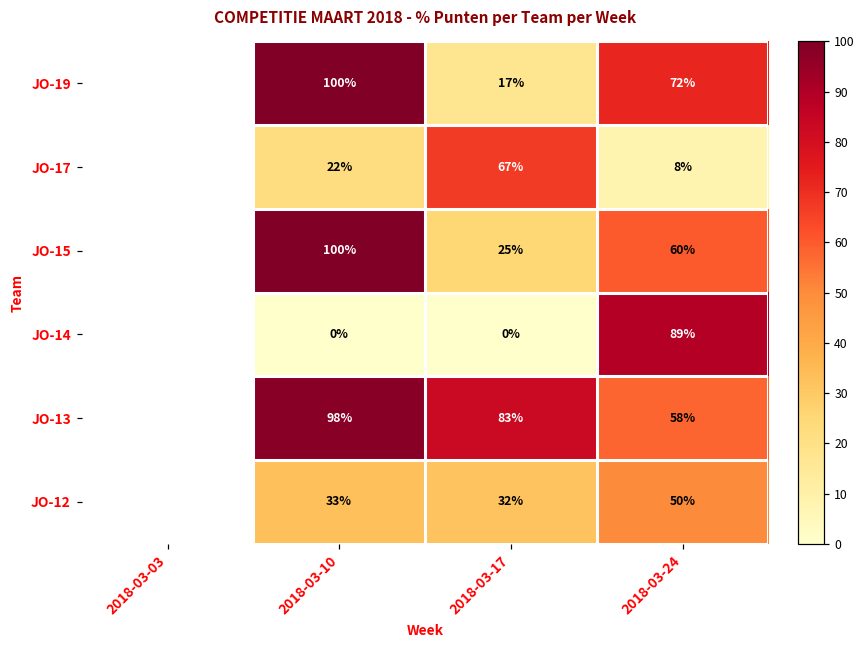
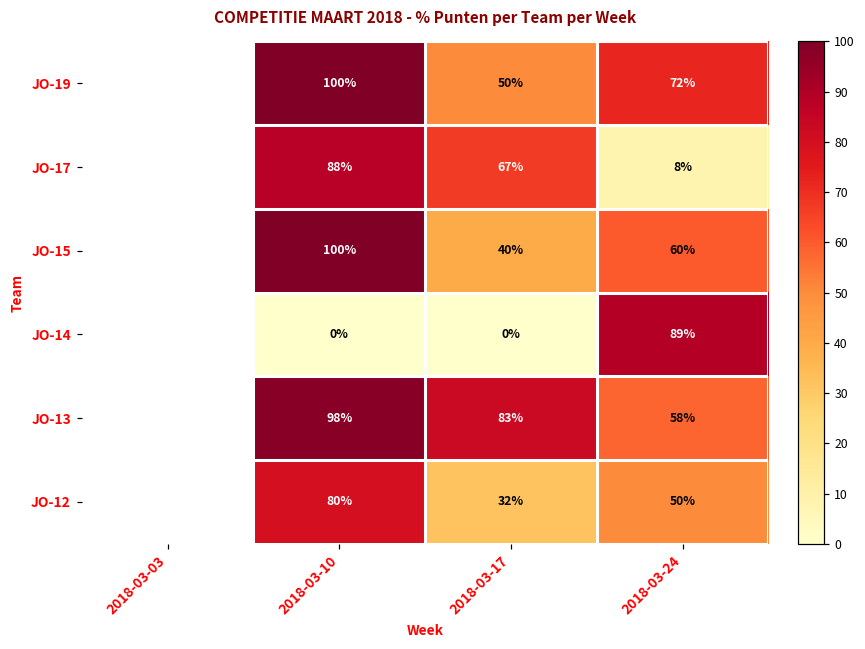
JO-19, 2018-03-17: 17% -> 50%
JO-17, 2018-03-10: 22% -> 88%
JO-15, 2018-03-17: 25% -> 40%
JO-12, 2018-03-10: 33% -> 80%
